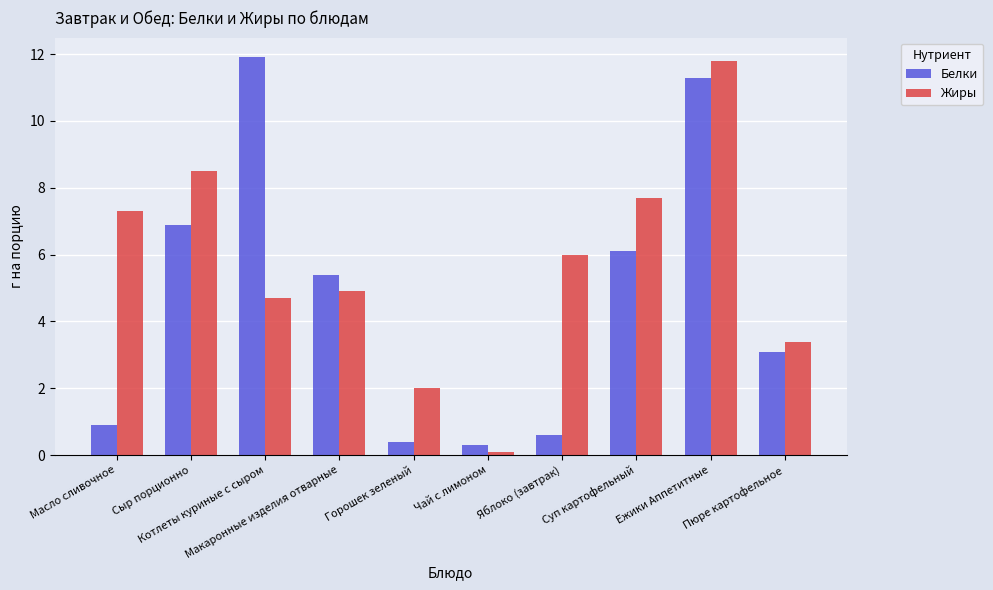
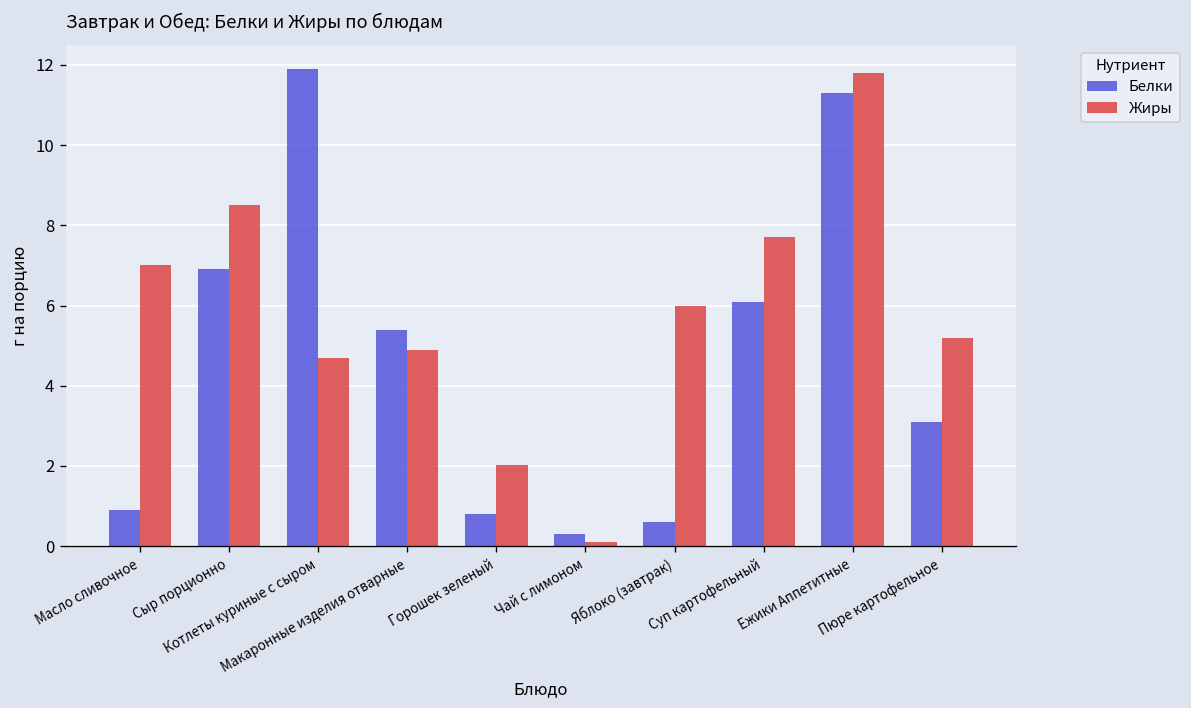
Жиры, Масло сливочное: 7.3 -> 7.0
Белки, Горошек зеленый: 0.4 -> 0.8
Жиры, Пюре картофельное: 3.4 -> 5.2
